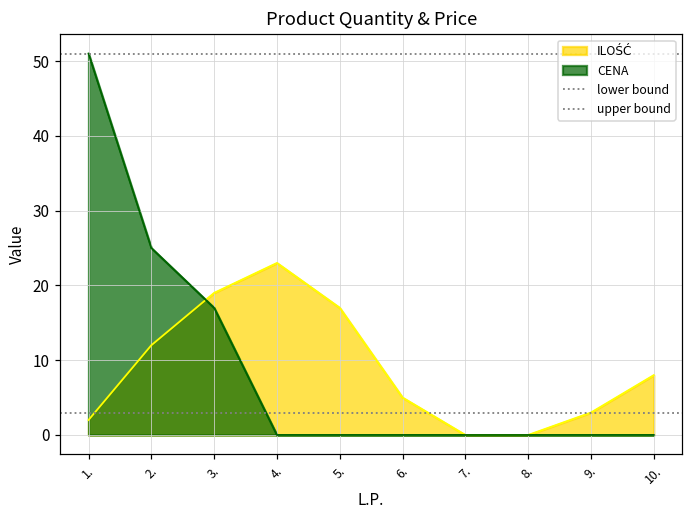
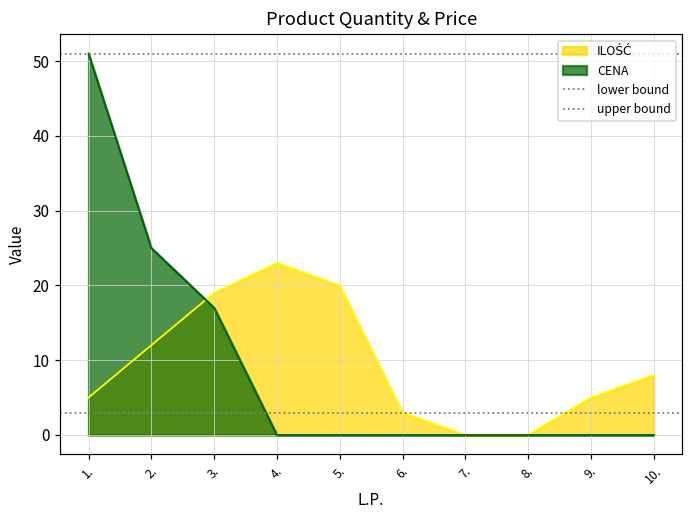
ILOŚĆ, 1.: 2 -> 5
ILOŚĆ, 5.: 17 -> 20
ILOŚĆ, 6.: 5 -> 3
ILOŚĆ, 9.: 3 -> 5
